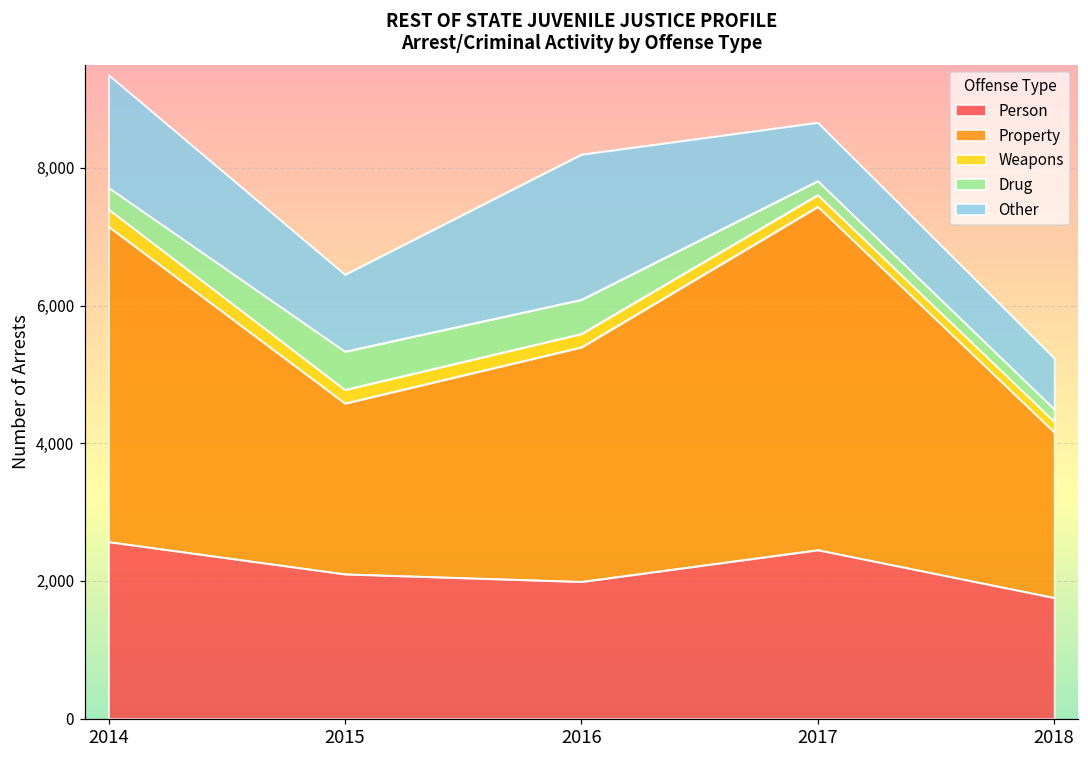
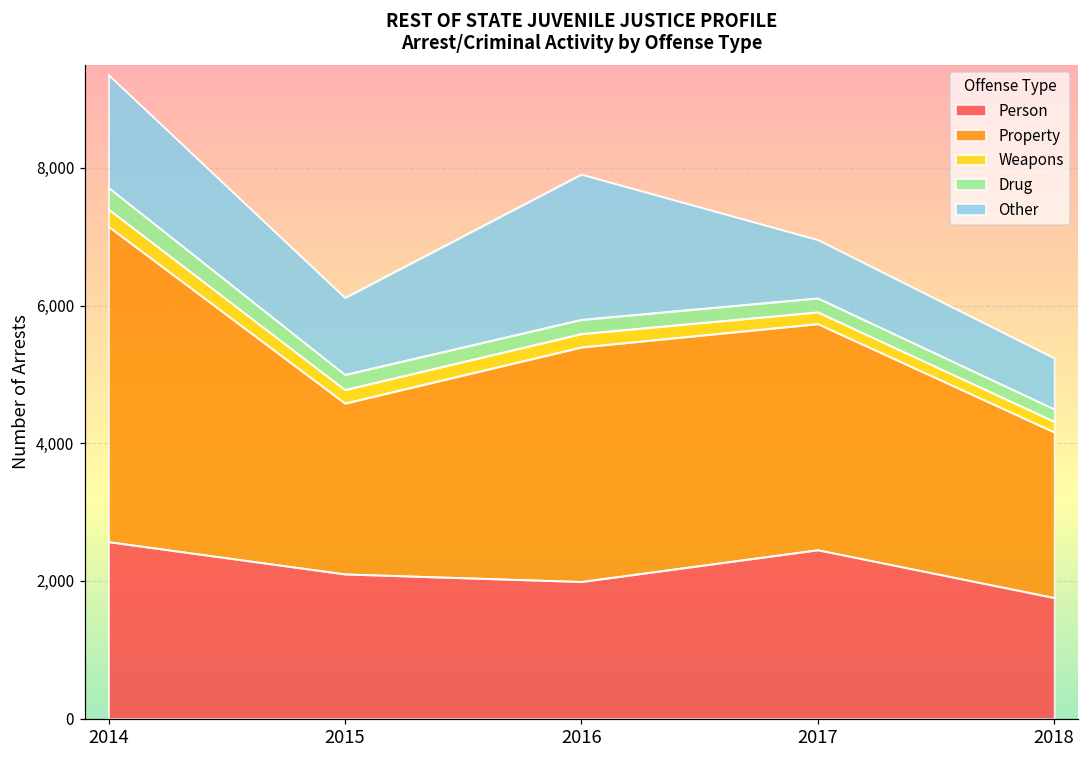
Drug, 2015: 600 -> 200
Drug, 2016: 500 -> 200
Property, 2017: 5,000 -> 3,300
